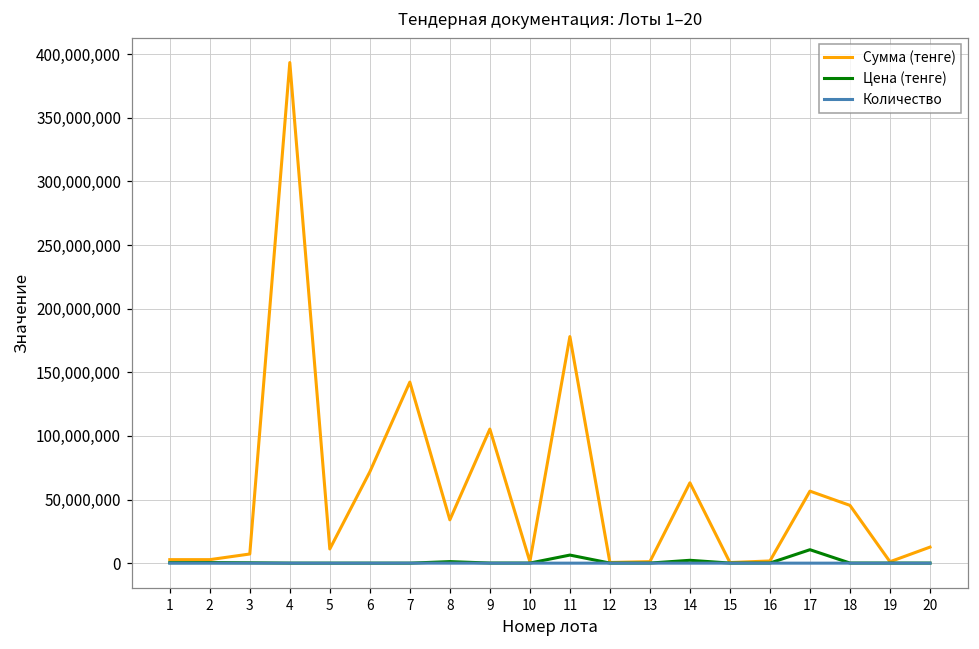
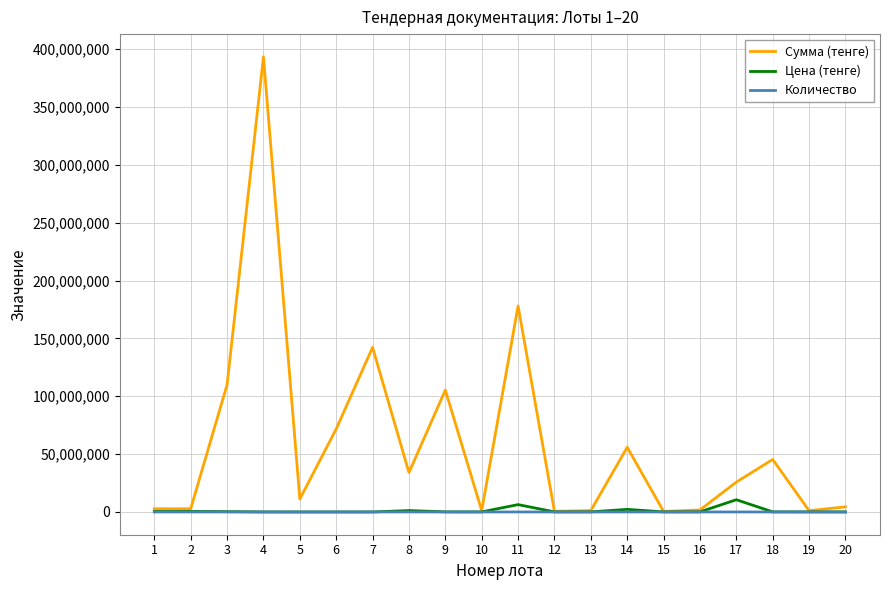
Сумма (тенге), 3: 7,000,000 -> 110,000,000
Сумма (тенге), 14: 63,000,000 -> 56,000,000
Сумма (тенге), 17: 57,000,000 -> 26,000,000
Сумма (тенге), 20: 13,000,000 -> 4,000,000
